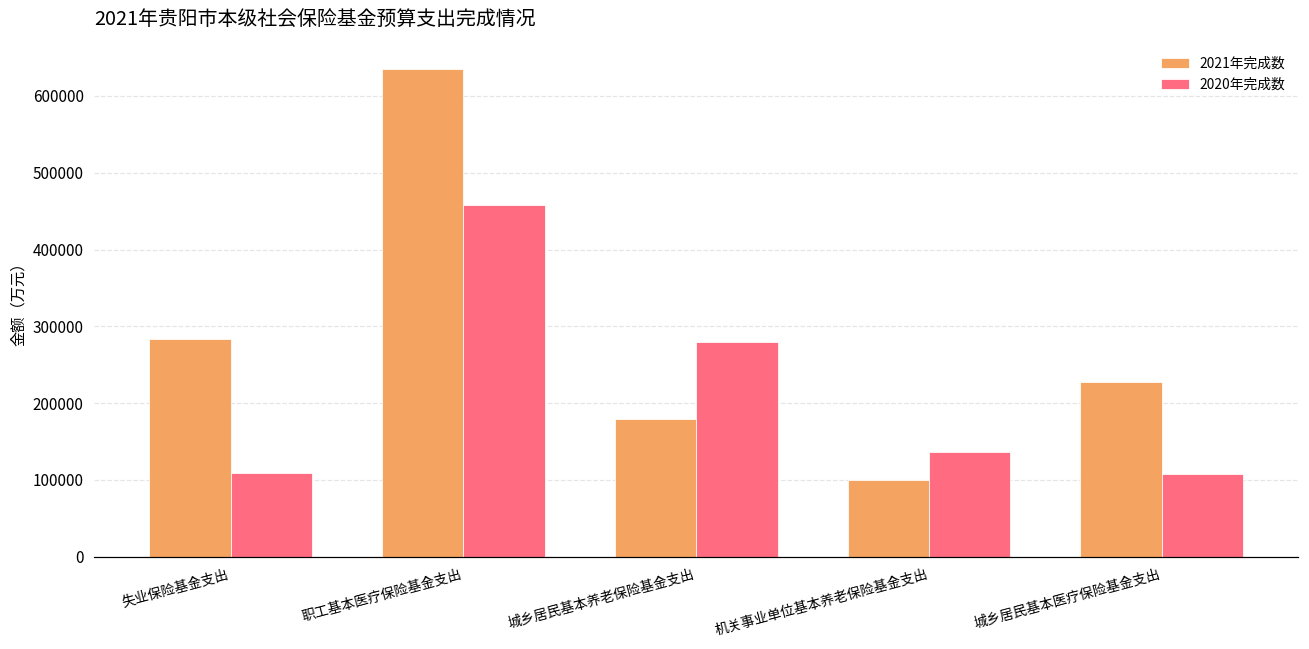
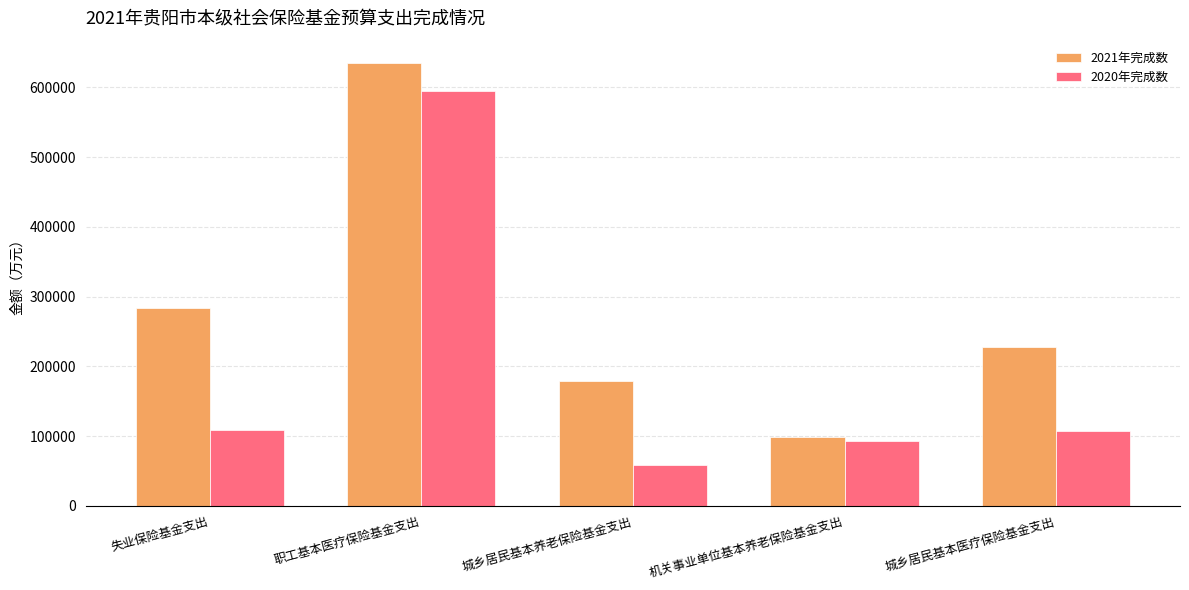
2020年完成数, 职工基本医疗保险基金支出: 460000 -> 590000
2020年完成数, 城乡居民基本养老保险基金支出: 280000 -> 60000
2020年完成数, 机关事业单位基本养老保险基金支出: 140000 -> 90000
